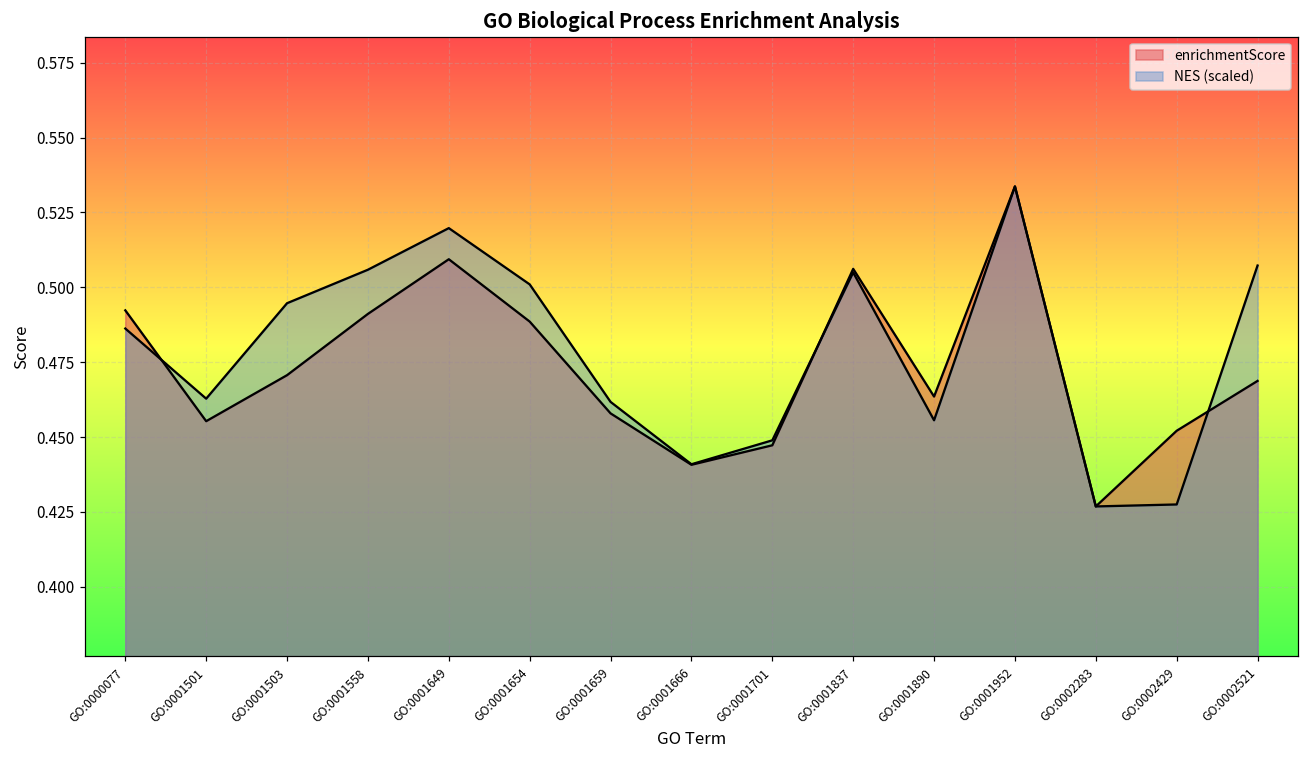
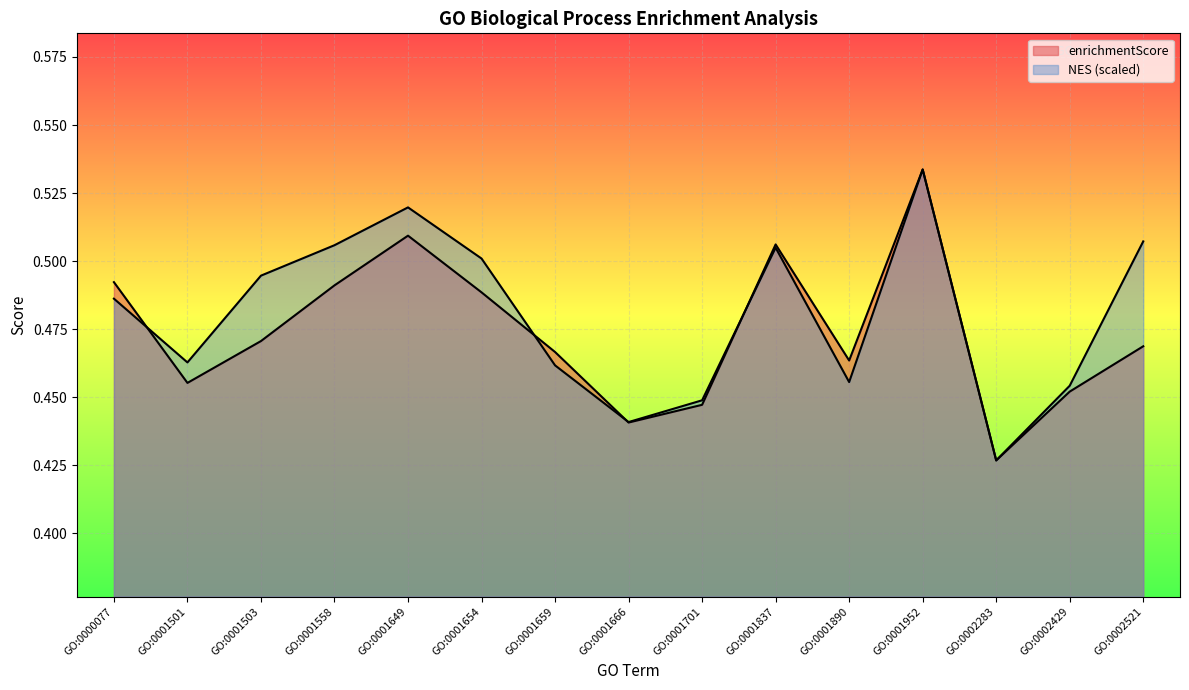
enrichmentScore, GO:0001659: 0.458 -> 0.467
NES (scaled), GO:0002429: 0.427 -> 0.454
